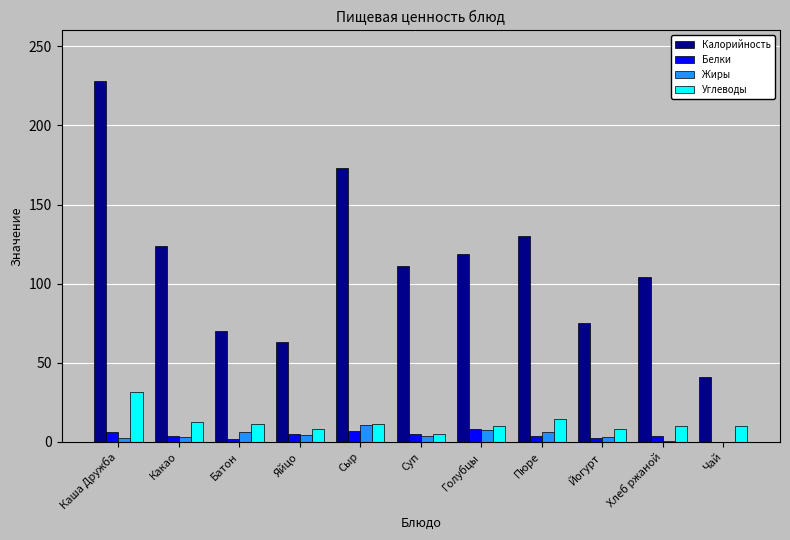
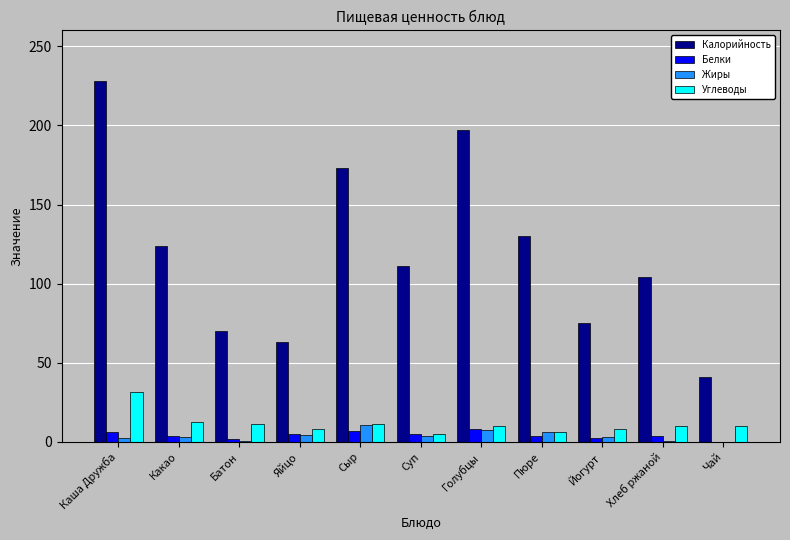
Жиры, Батон: 6 -> 0
Калорийность, Голубцы: 119 -> 197
Углеводы, Пюре: 15 -> 6
